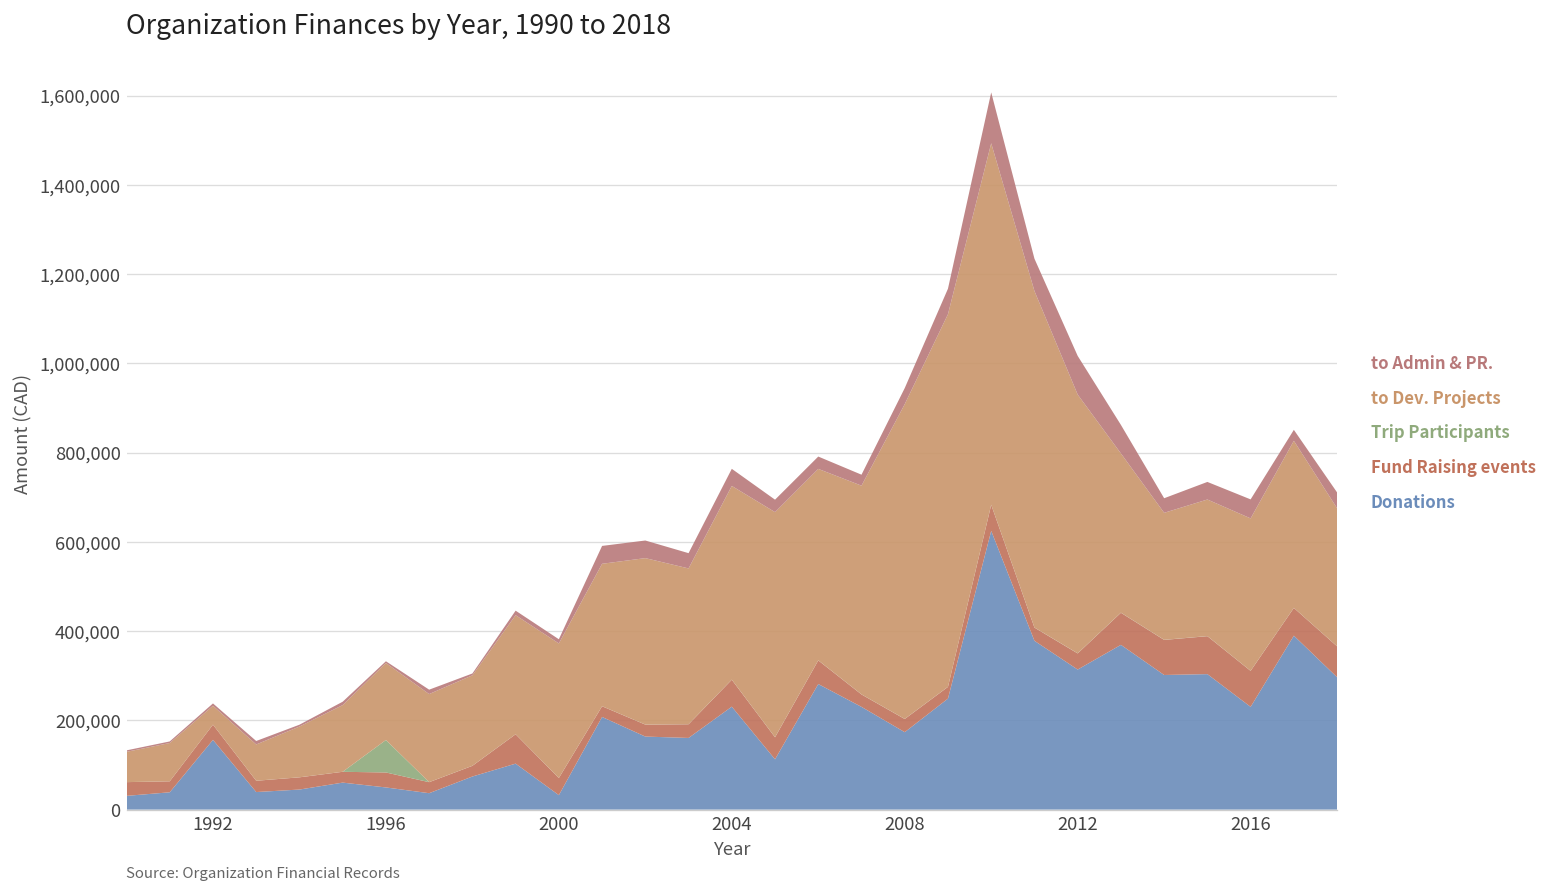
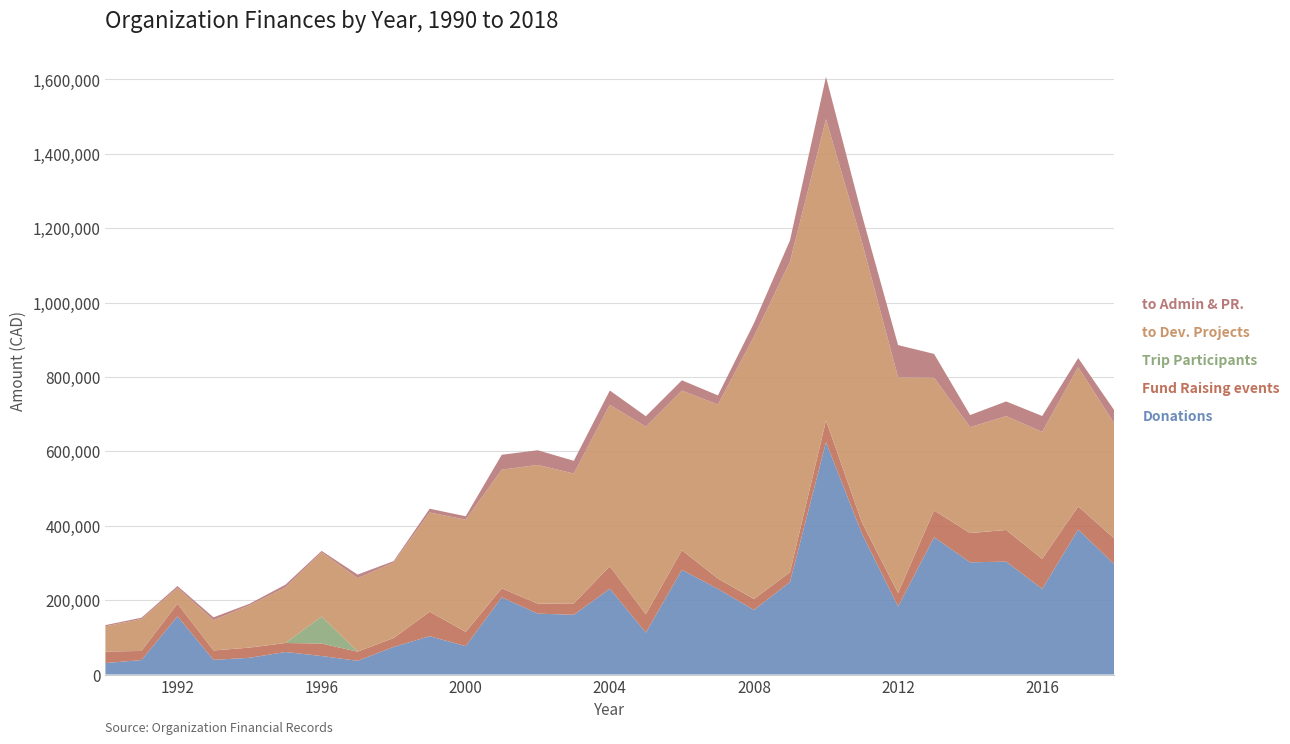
Donations, 2000: 30,000 -> 80,000
Donations, 2012: 310,000 -> 180,000
